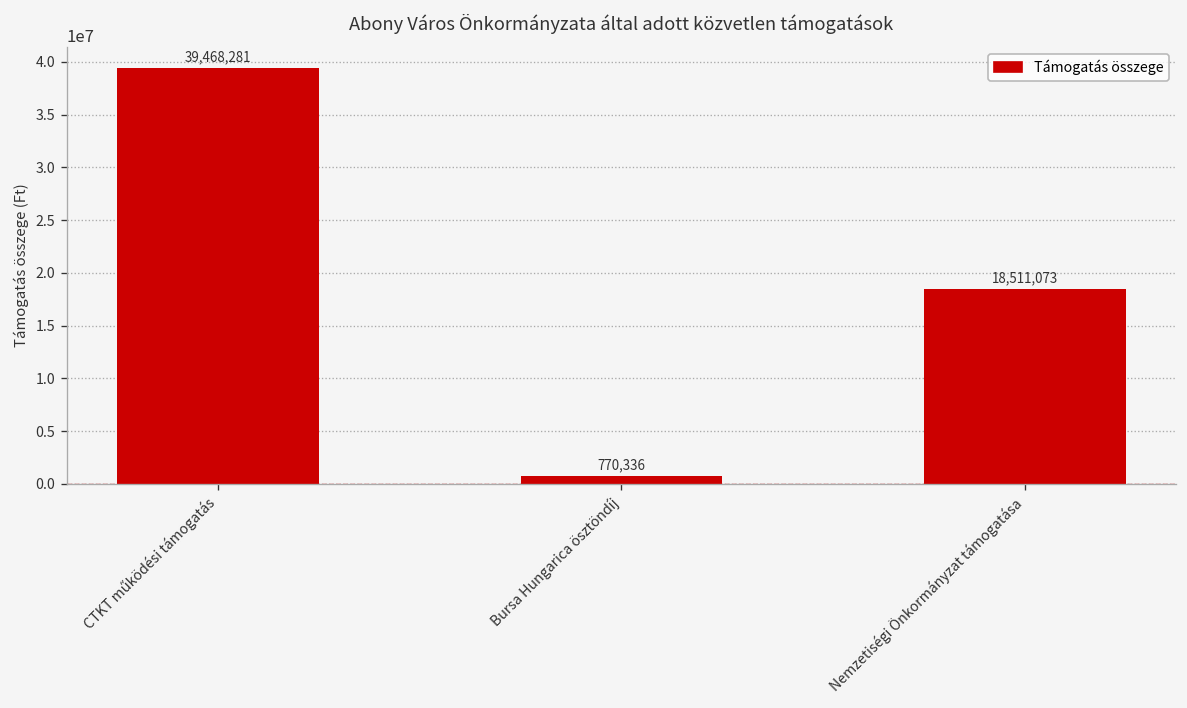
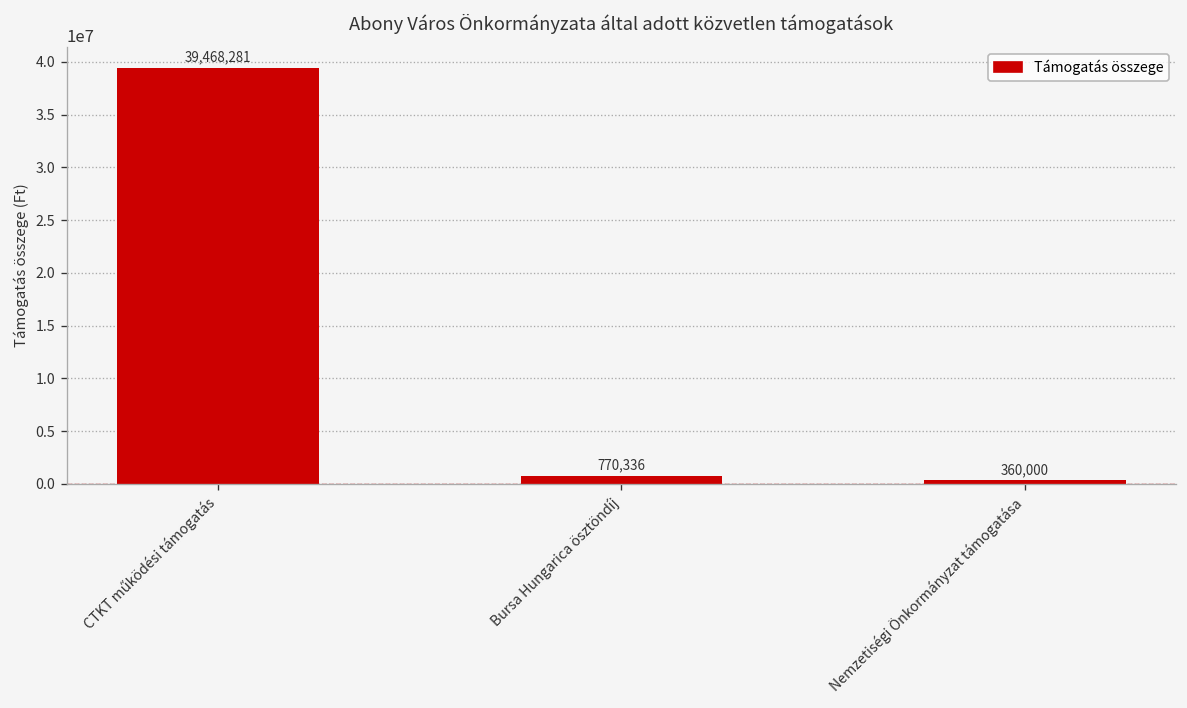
Nemzetiségi Önkormányzat támogatása: 18,511,073 -> 360,000
